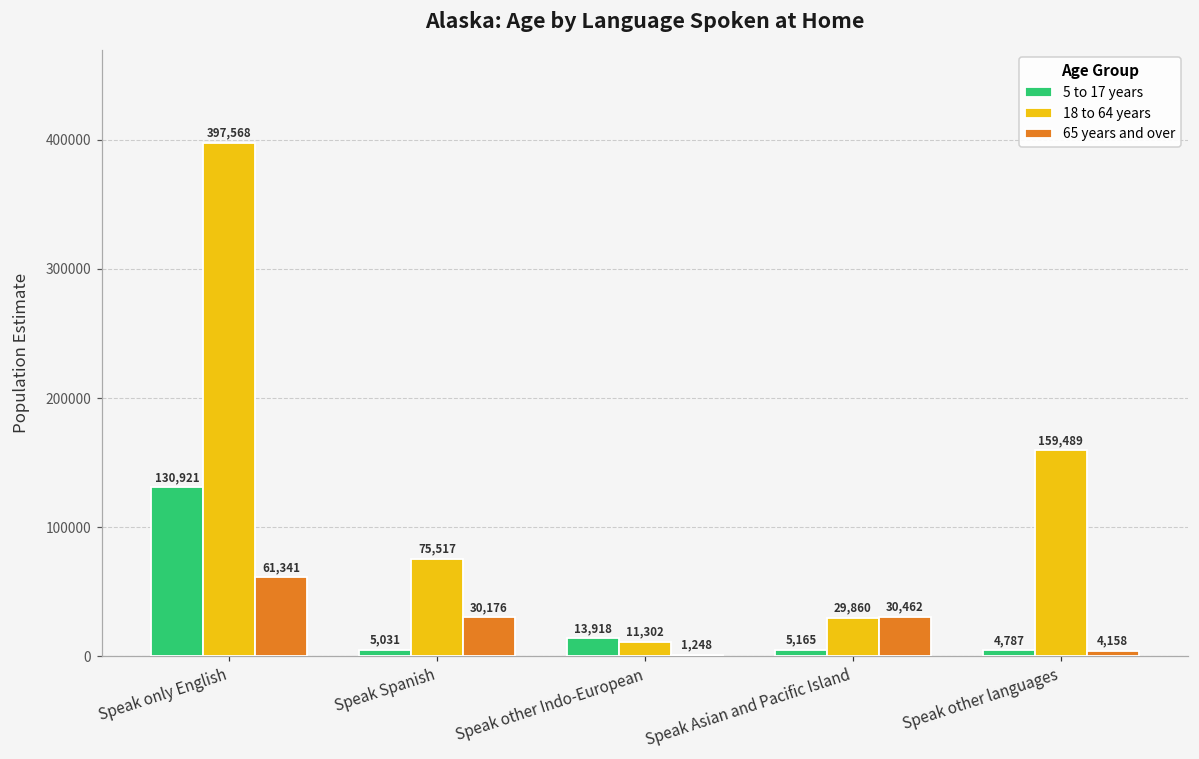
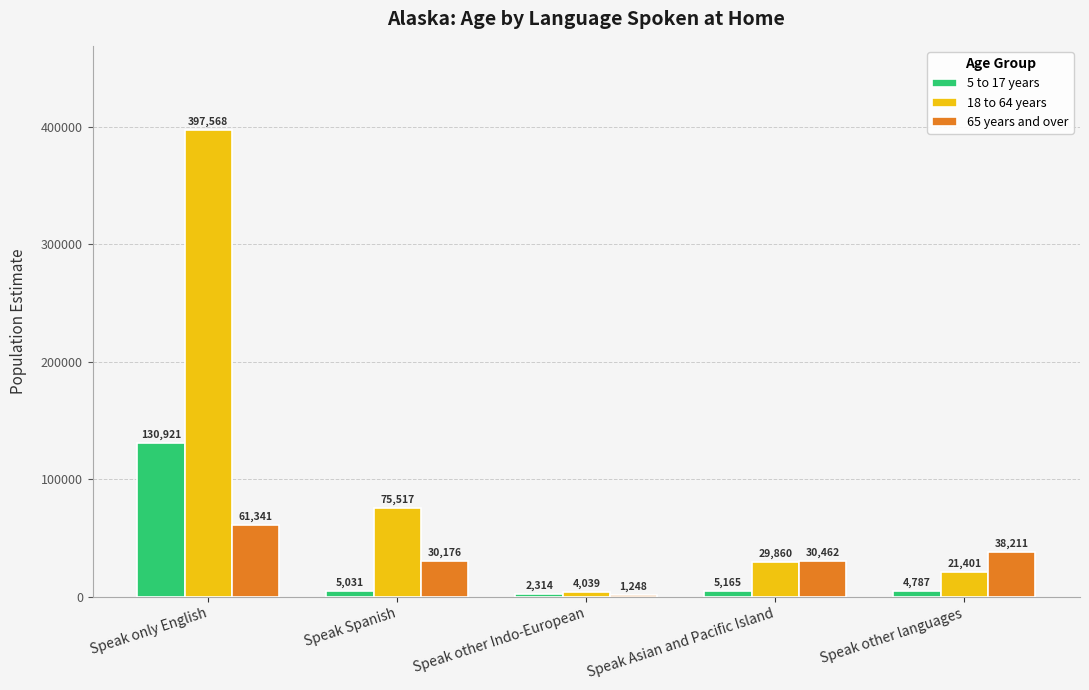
5 to 17 years, Speak other Indo-European: 13,918 -> 2,314
18 to 64 years, Speak other Indo-European: 11,302 -> 4,039
18 to 64 years, Speak other languages: 159,489 -> 21,401
65 years and over, Speak other languages: 4,158 -> 38,211
